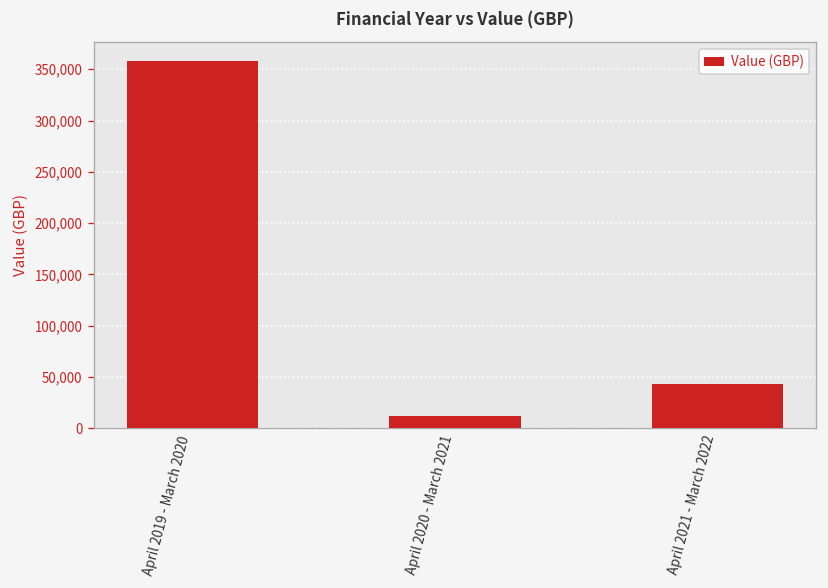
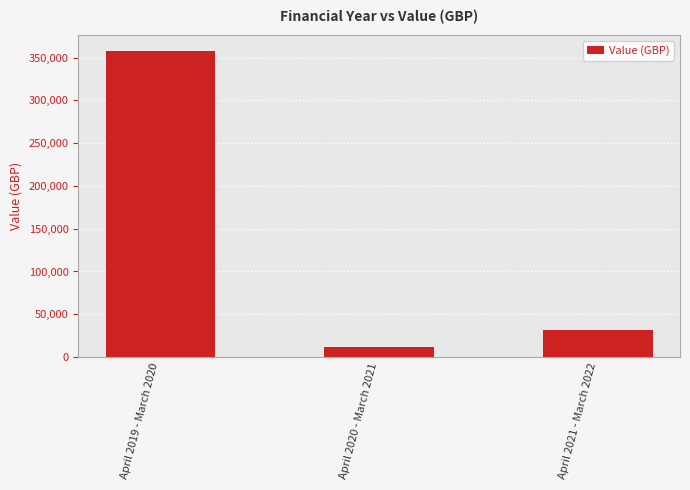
April 2021 - March 2022: 40,000 -> 30,000
